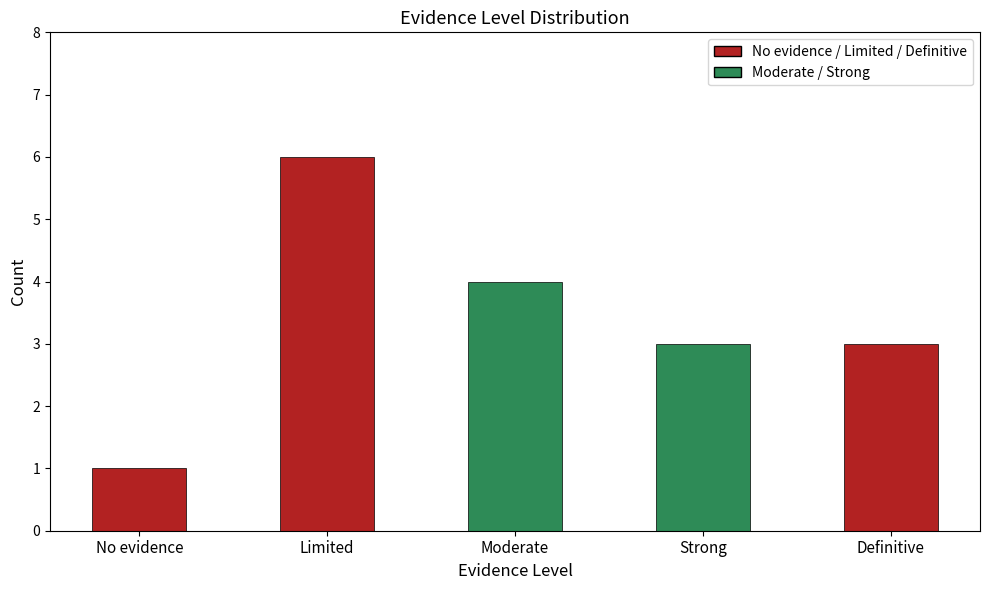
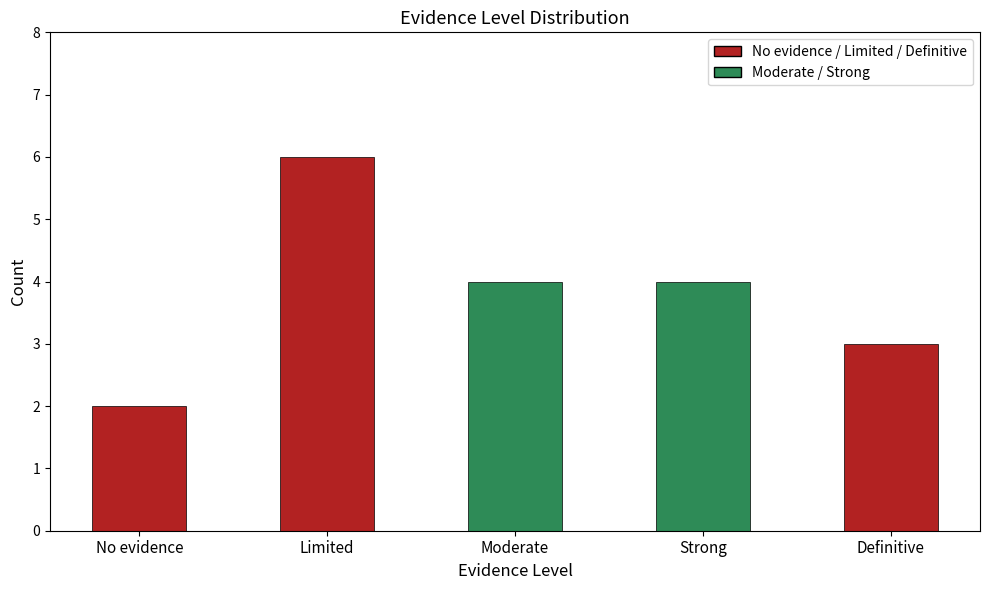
No evidence: 1 -> 2
Strong: 3 -> 4
